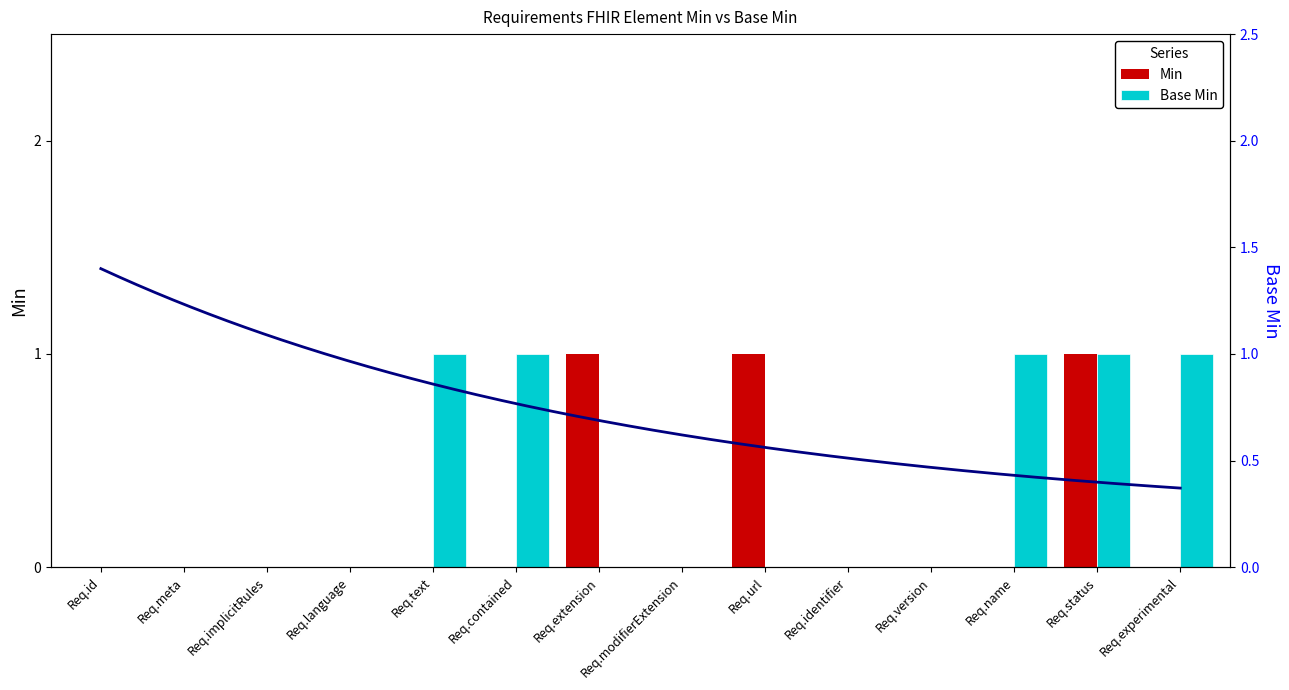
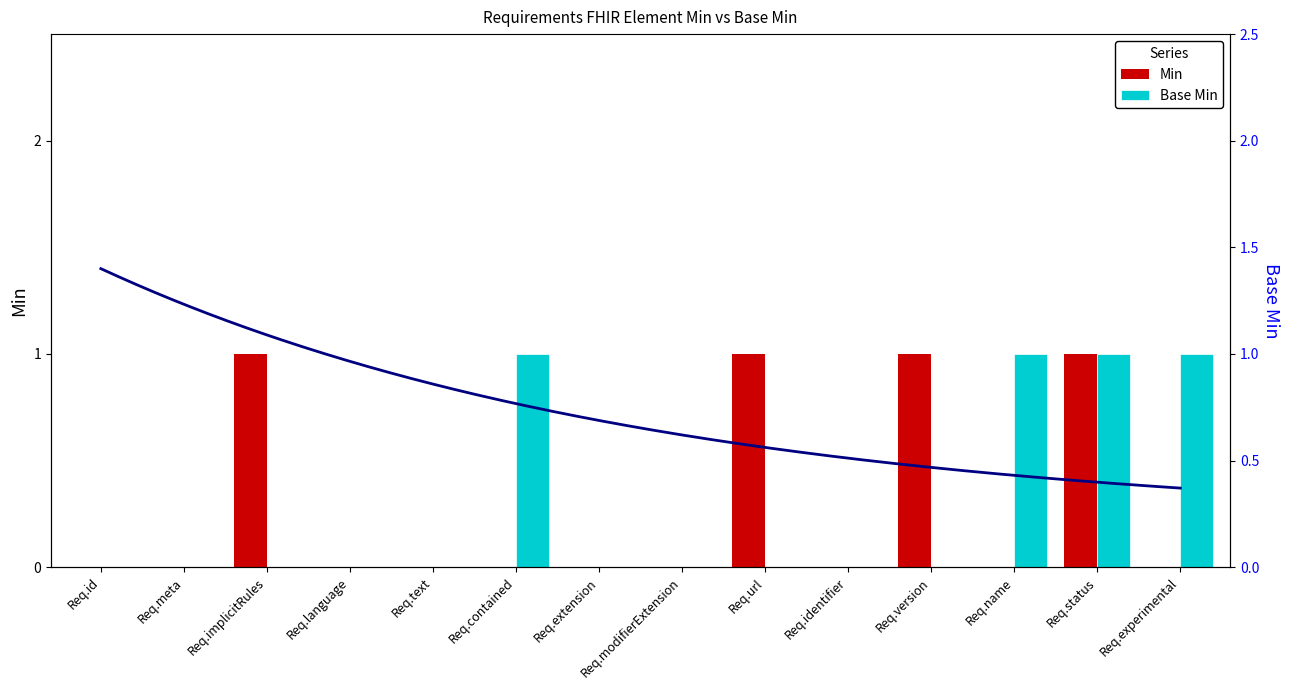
Min, Req.implicitRules: 0 -> 1
Base Min, Req.text: 1 -> 0
Min, Req.extension: 1 -> 0
Min, Req.version: 0 -> 1
